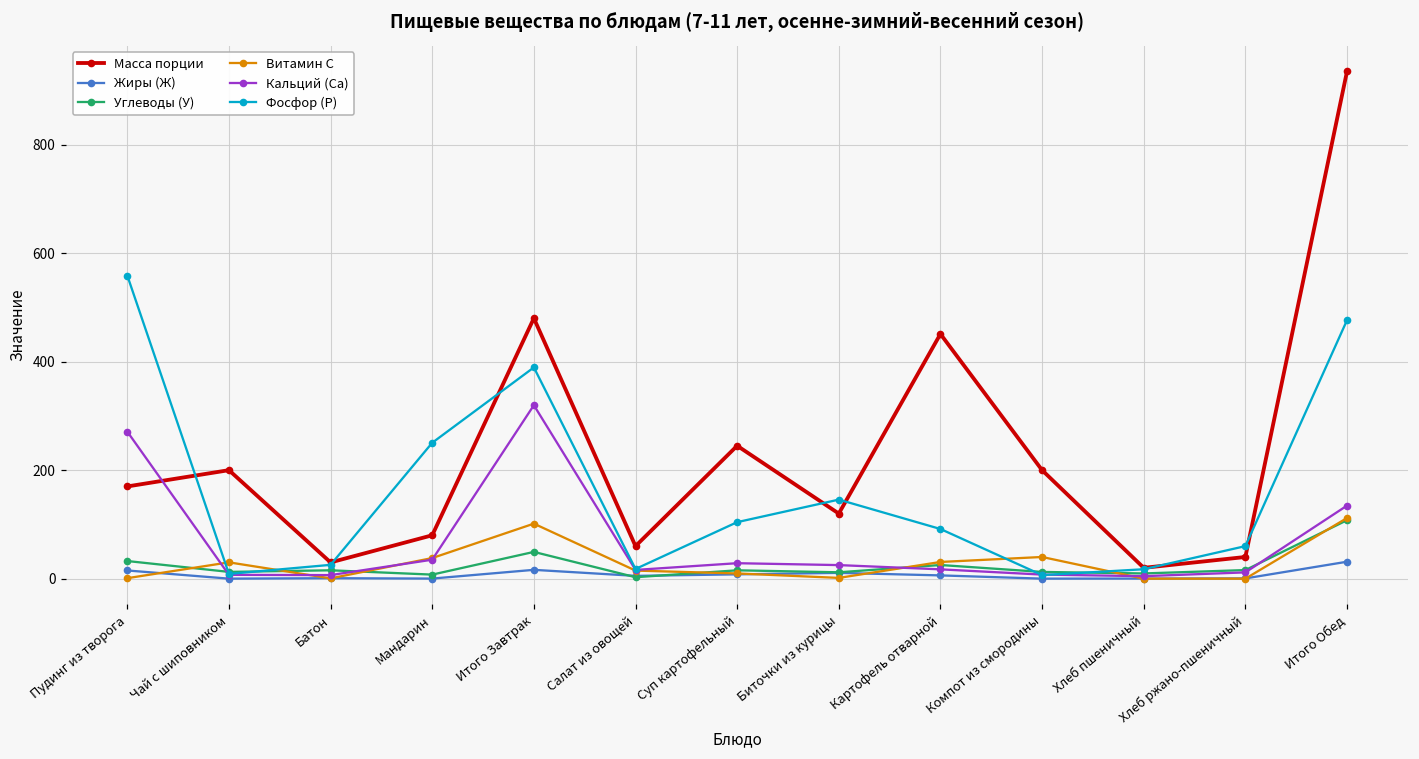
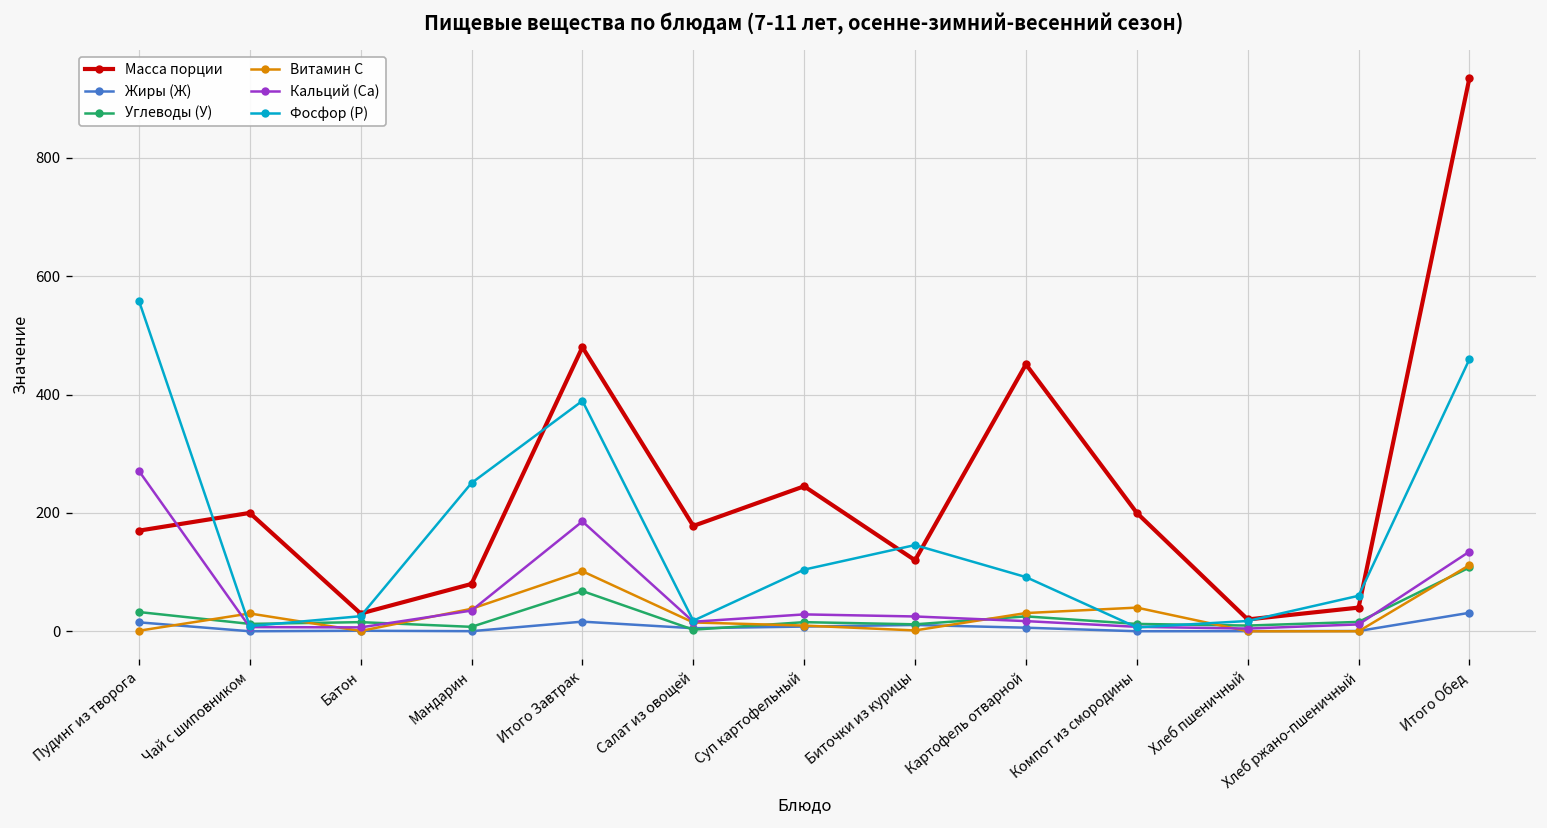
Углеводы (У), Итого Завтрак: 50 -> 70
Кальций (Са), Итого Завтрак: 320 -> 190
Масса порции, Салат из овощей: 60 -> 180
Фосфор (Р), Итого Обед: 480 -> 460
